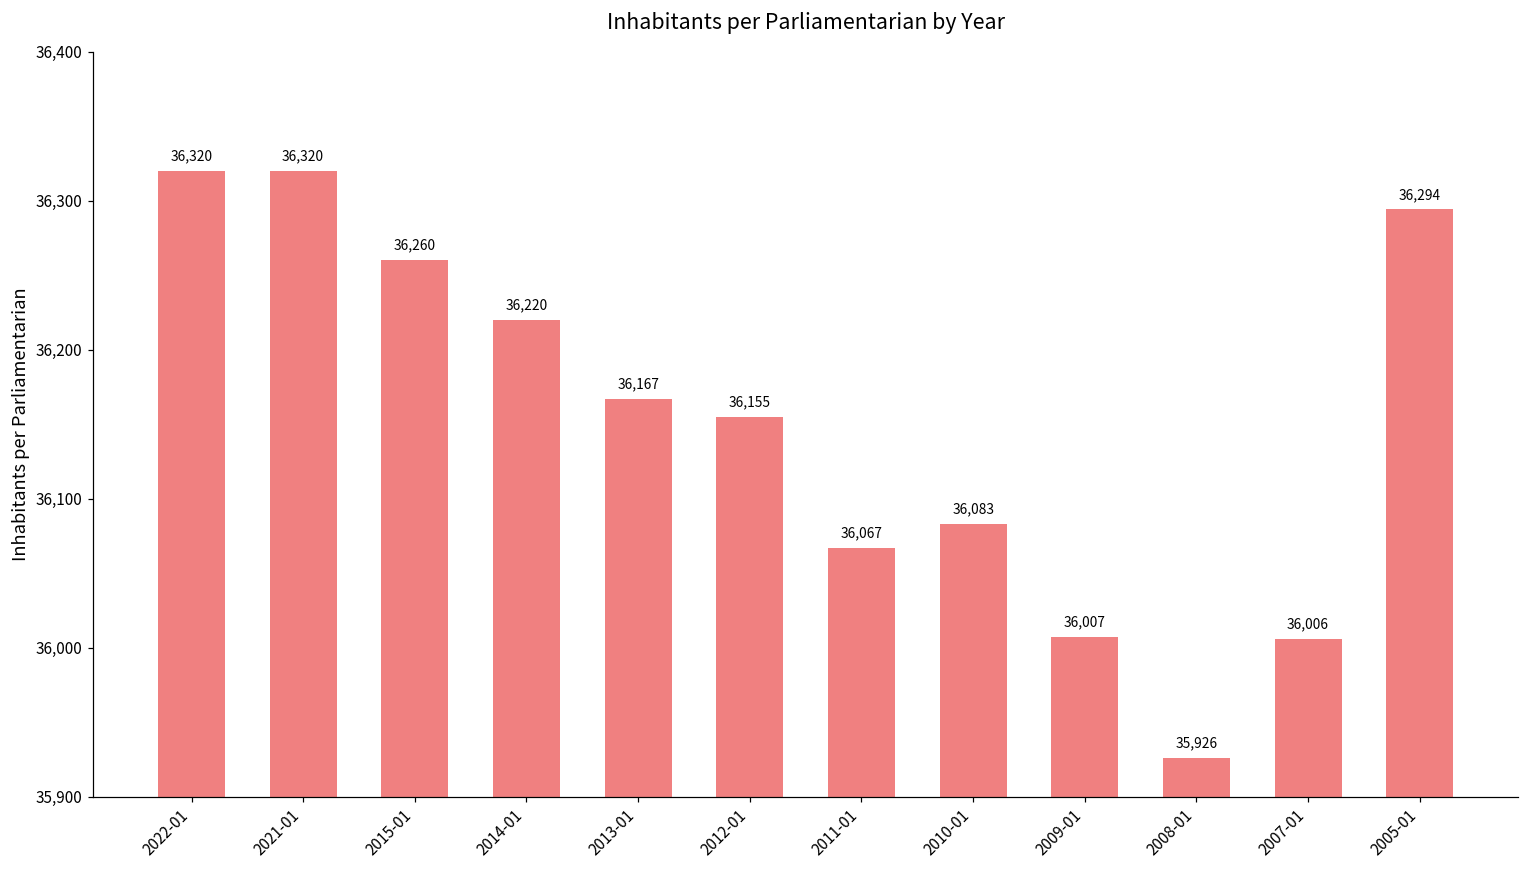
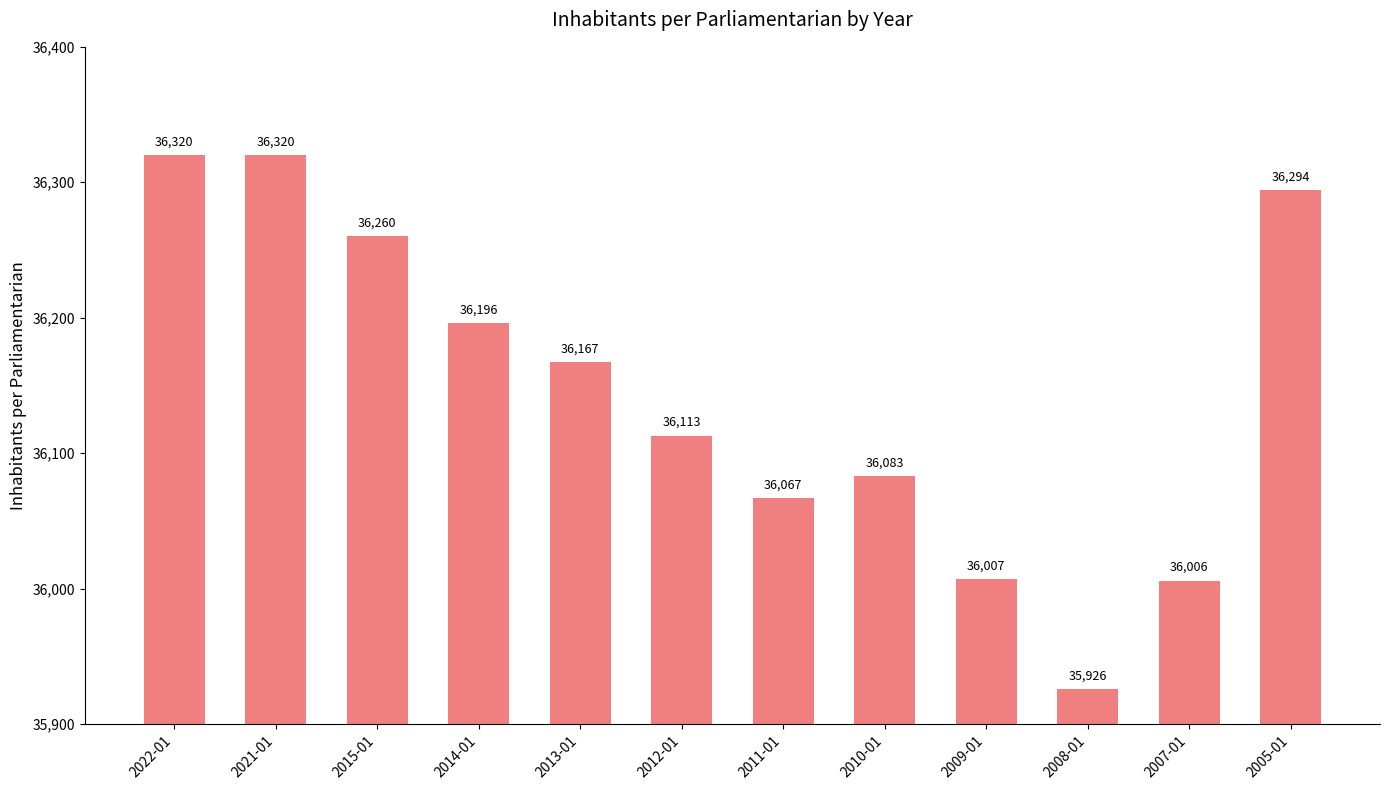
2014-01: 36,220 -> 36,196
2012-01: 36,155 -> 36,113
